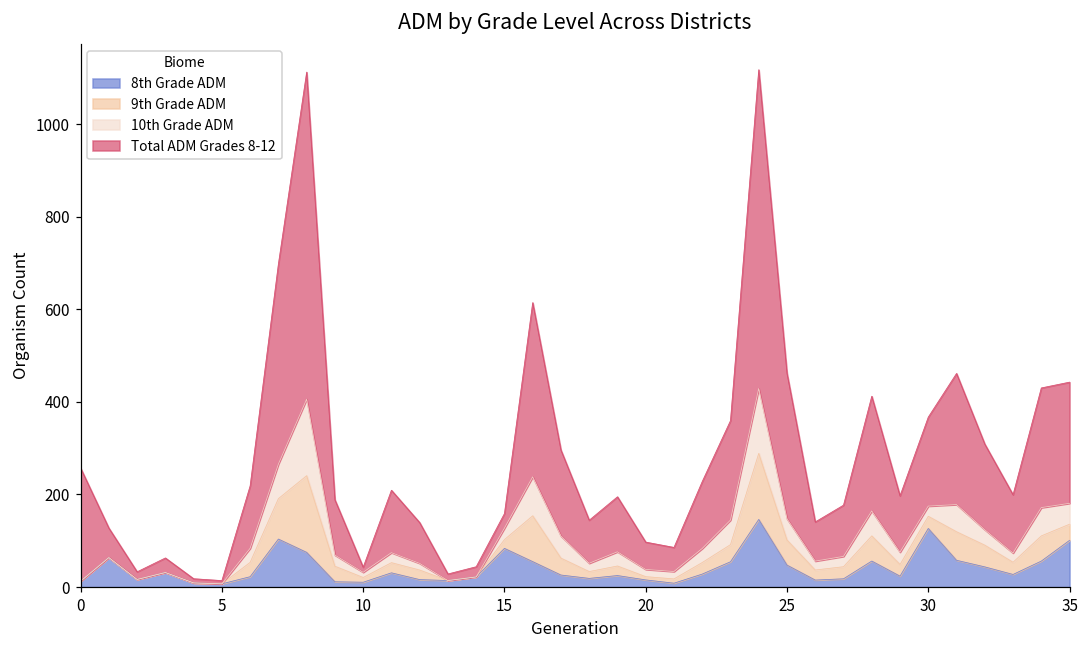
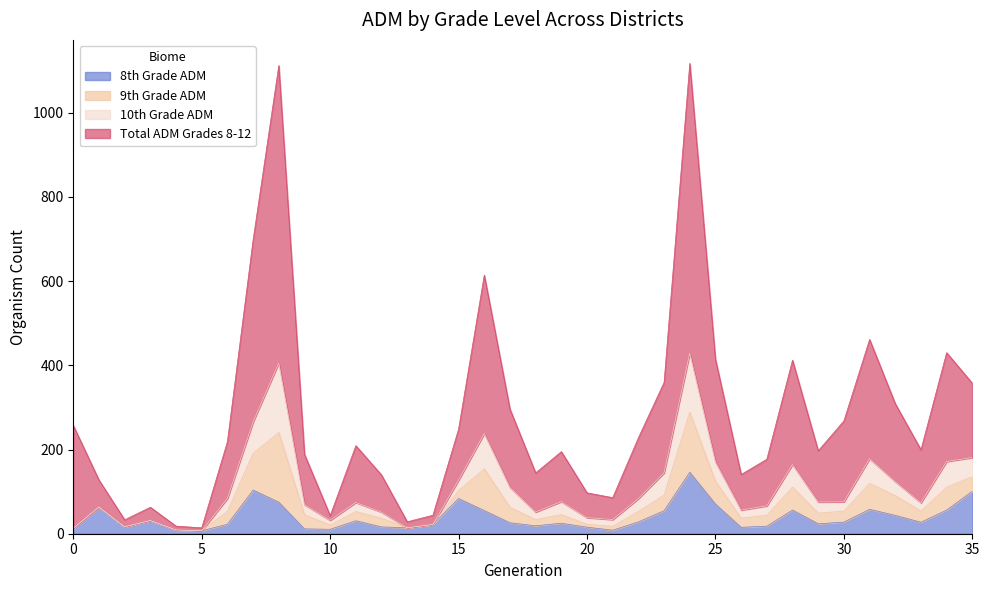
Total ADM Grades 8-12, 15: 30 -> 120
8th Grade ADM, 25: 50 -> 70
Total ADM Grades 8-12, 25: 310 -> 240
8th Grade ADM, 30: 130 -> 30
Total ADM Grades 8-12, 35: 260 -> 180
